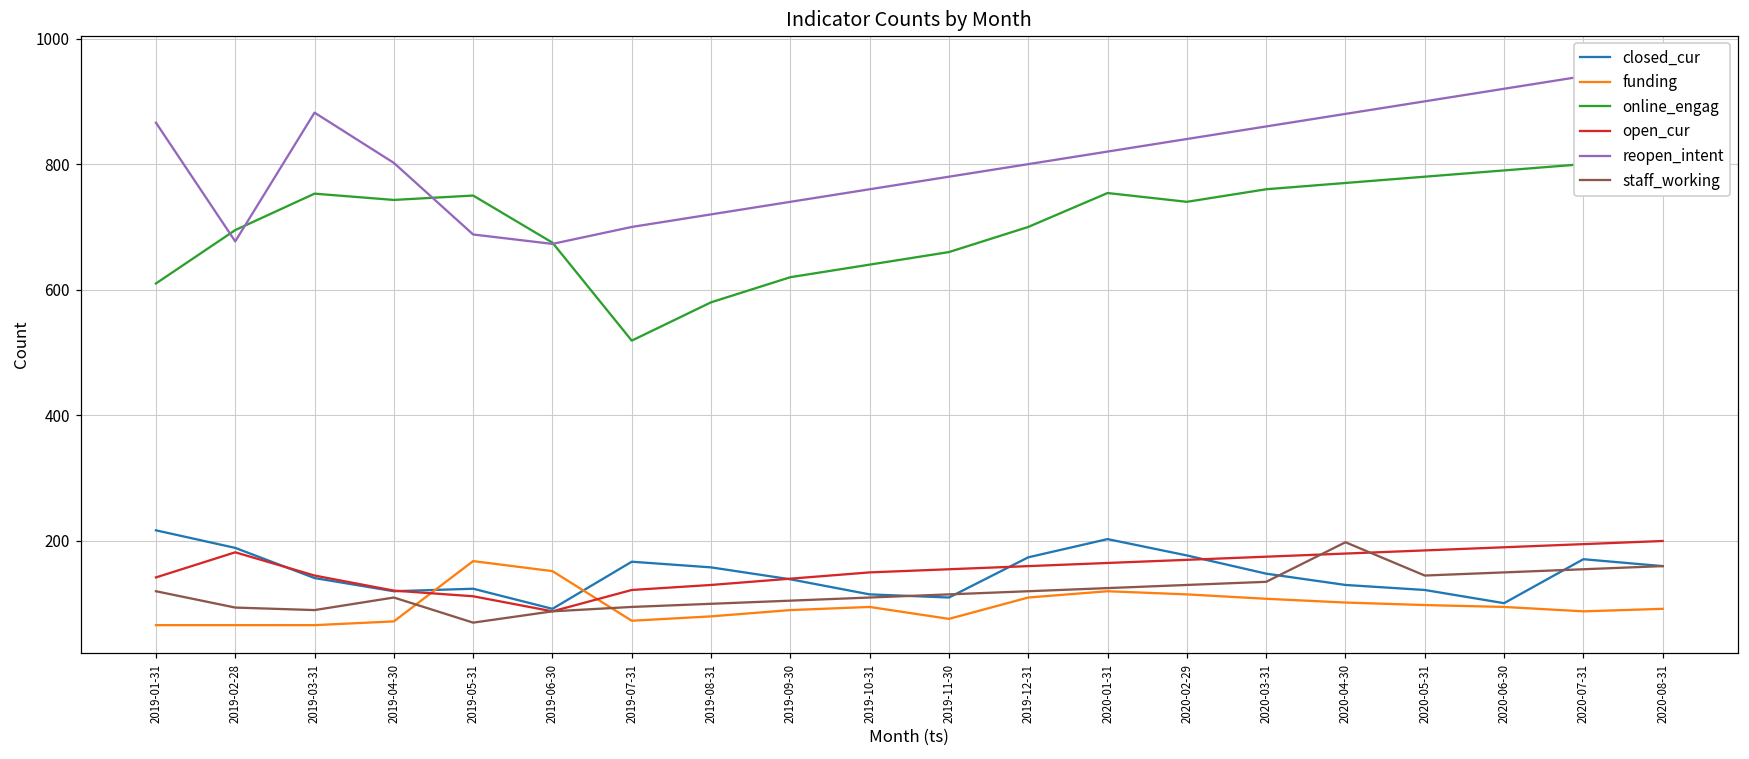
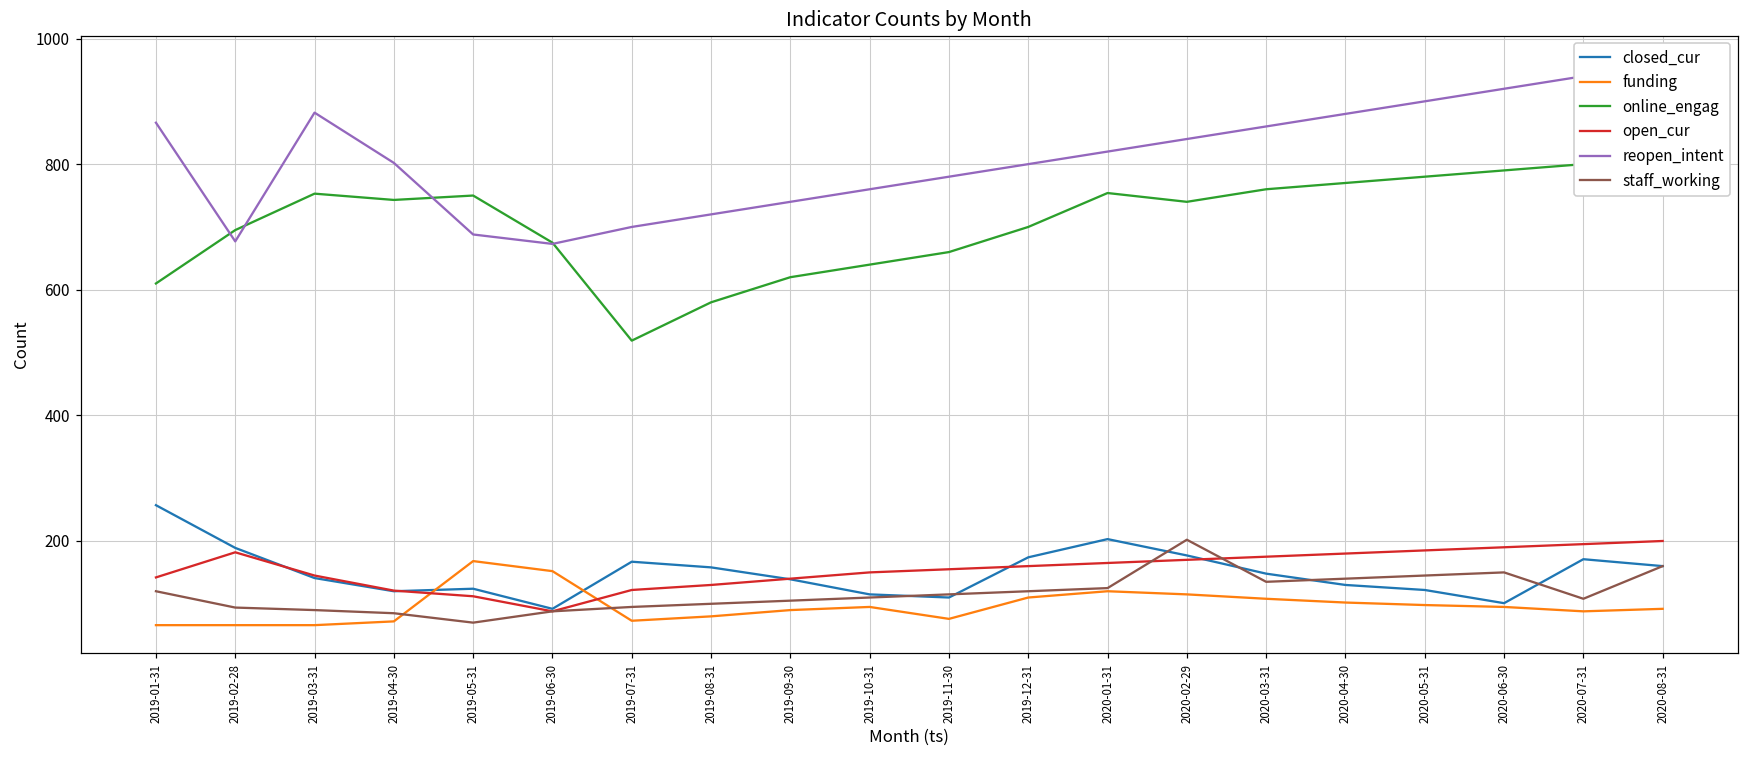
closed_cur, 2019-01-31: 220 -> 260
staff_working, 2019-04-30: 110 -> 90
staff_working, 2020-02-29: 130 -> 200
staff_working, 2020-04-30: 200 -> 140
staff_working, 2020-07-31: 160 -> 110
